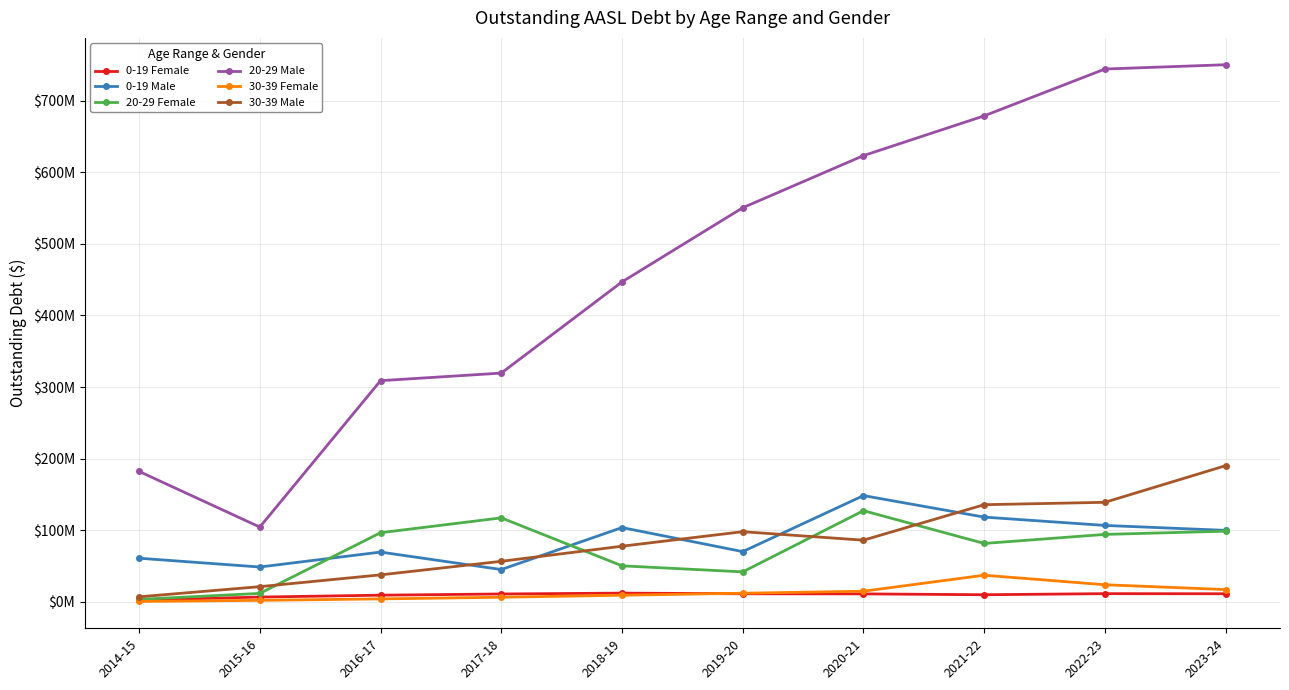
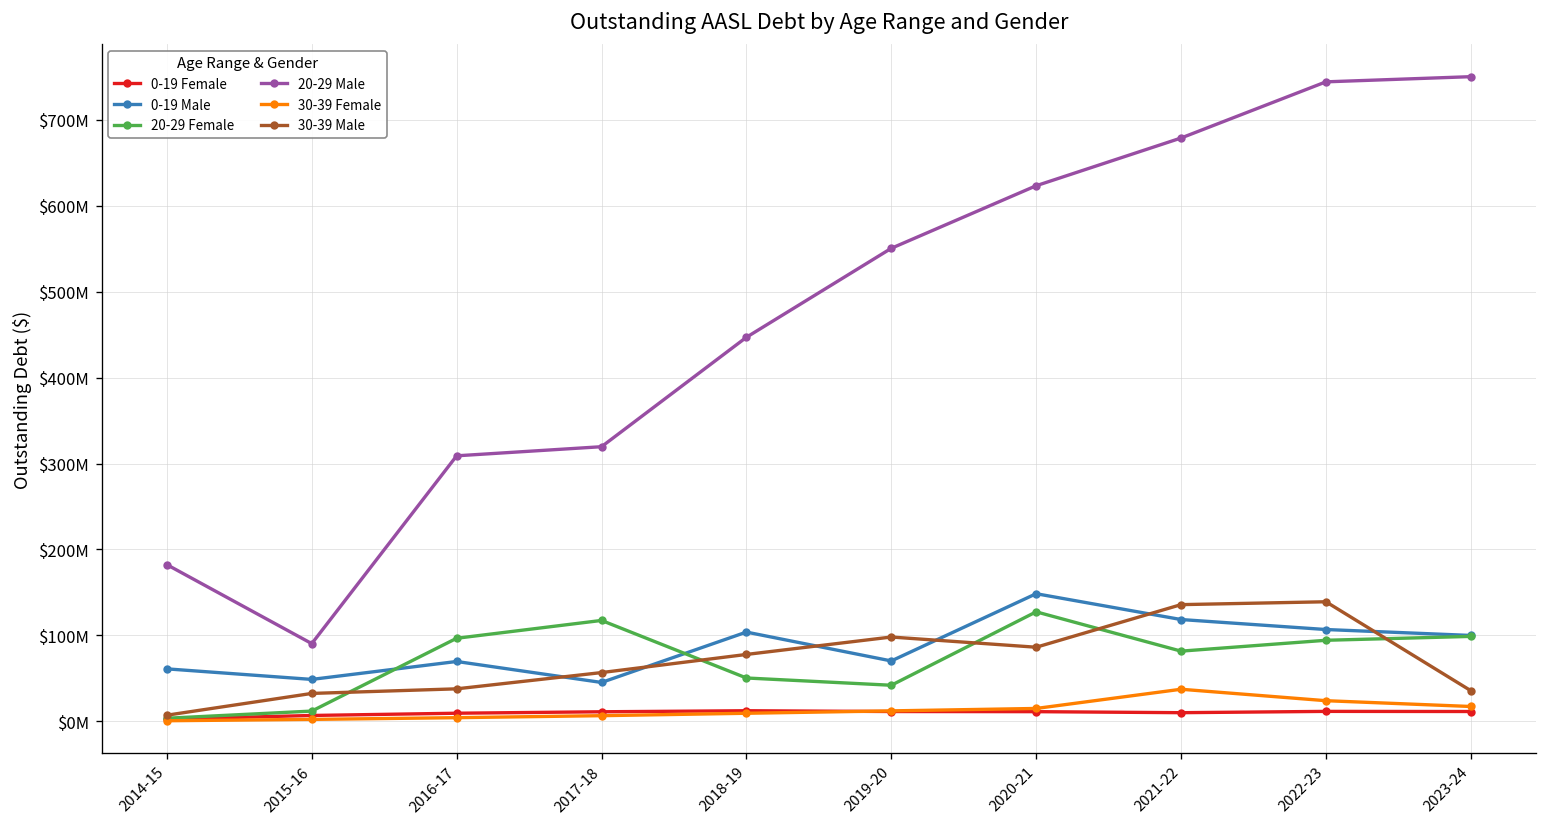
20-29 Male, 2015-16: $100000000 -> $90000000
30-39 Male, 2015-16: $20000000 -> $30000000
30-39 Male, 2023-24: $190000000 -> $40000000
